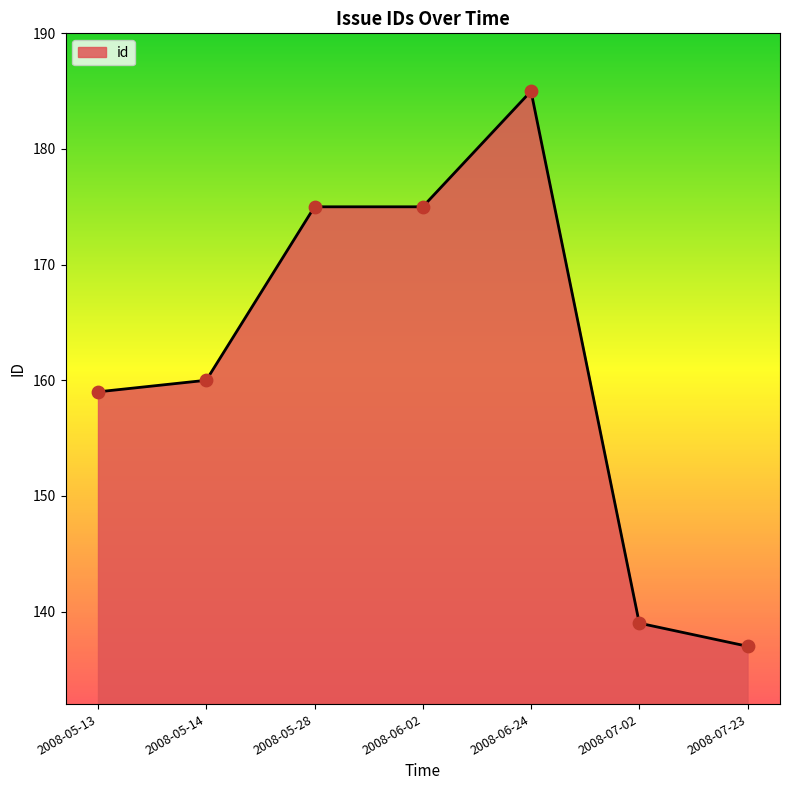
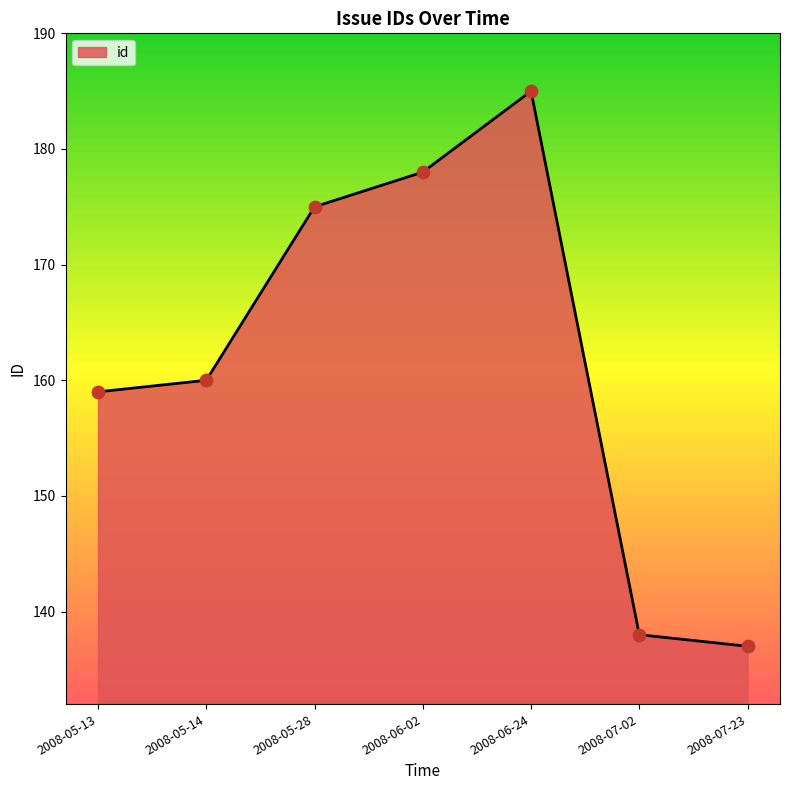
2008-06-02: 175 -> 178
2008-07-02: 139 -> 138
